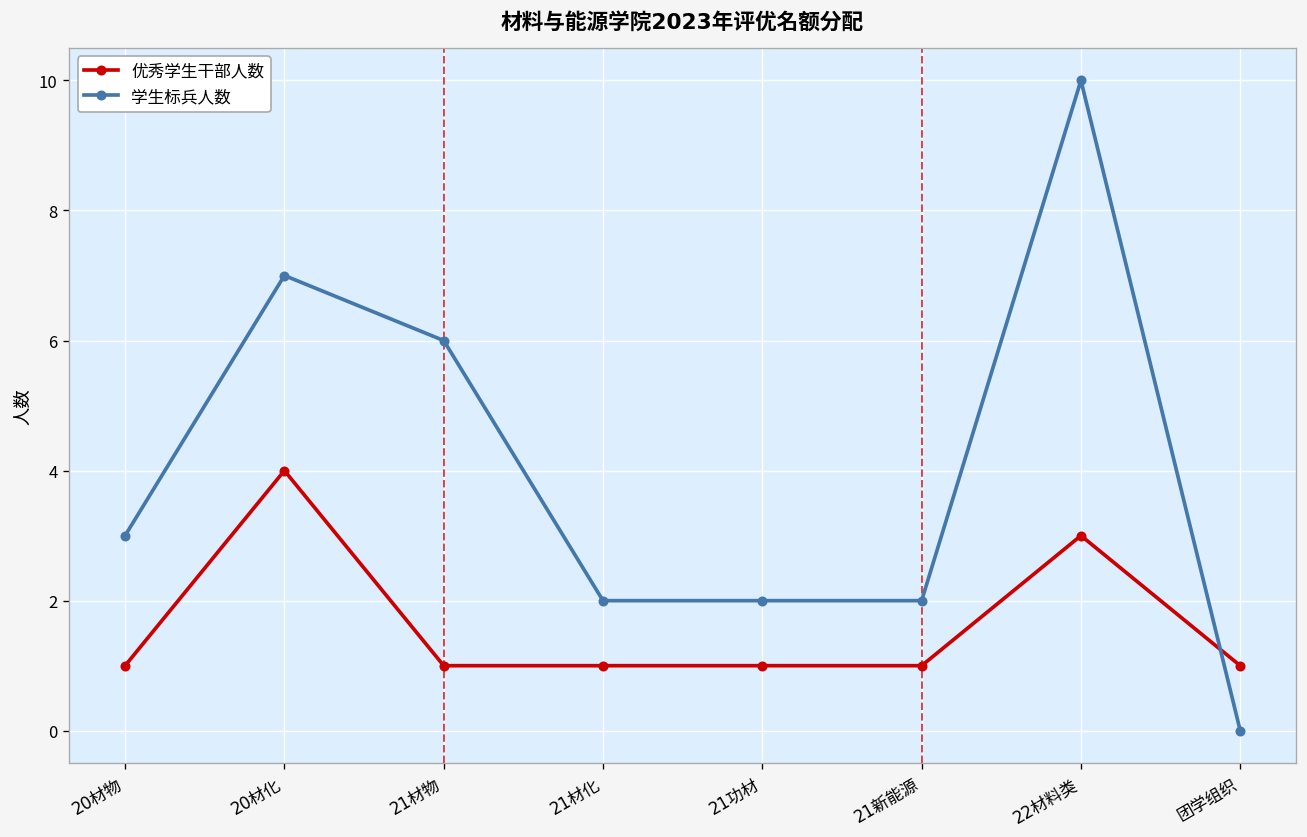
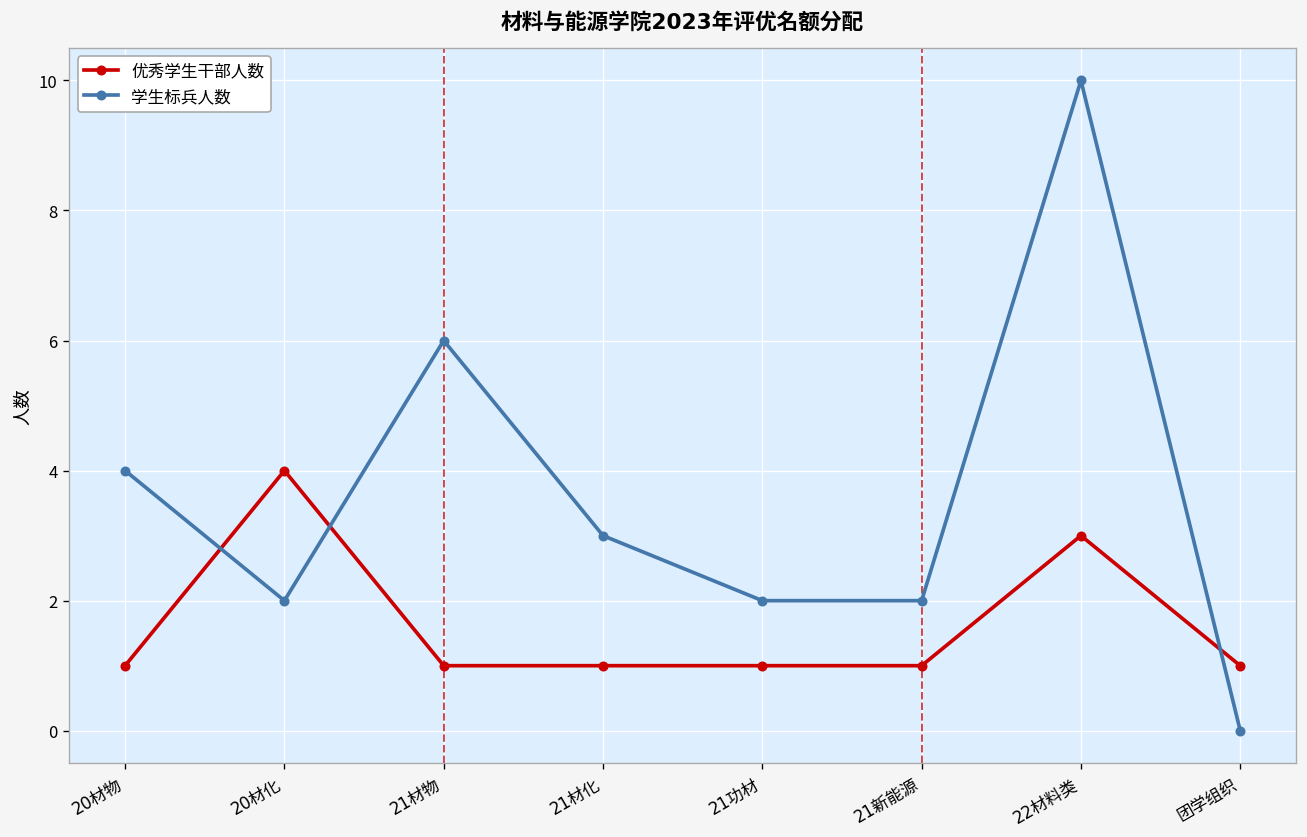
学生标兵人数, 20材物: 3 -> 4
学生标兵人数, 20材化: 7 -> 2
学生标兵人数, 21材化: 2 -> 3
